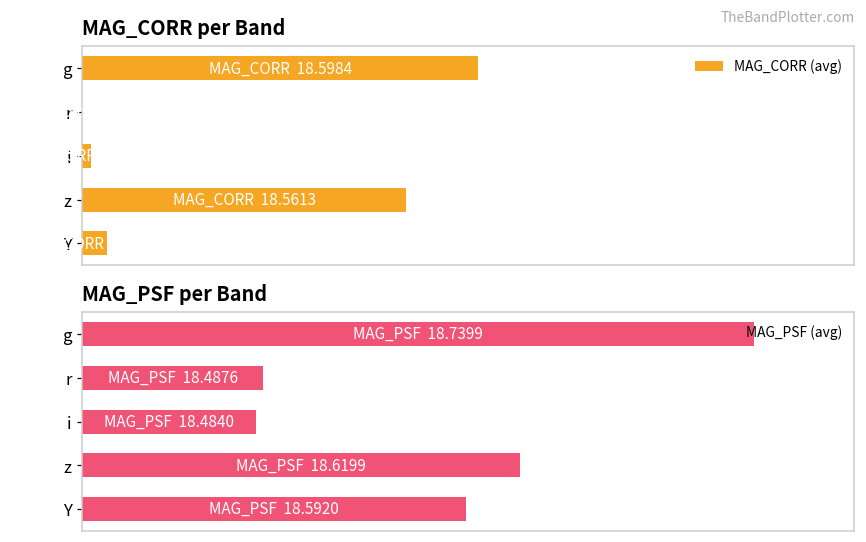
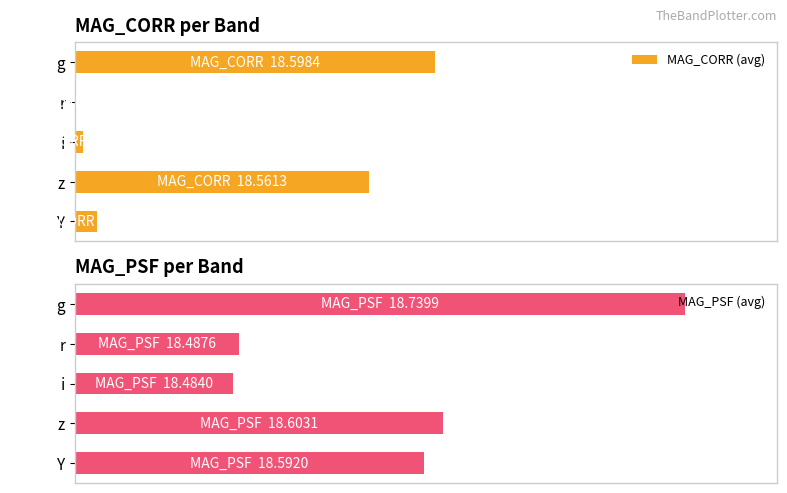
MAG_PSF per Band, z: 18.6199 -> 18.6031
